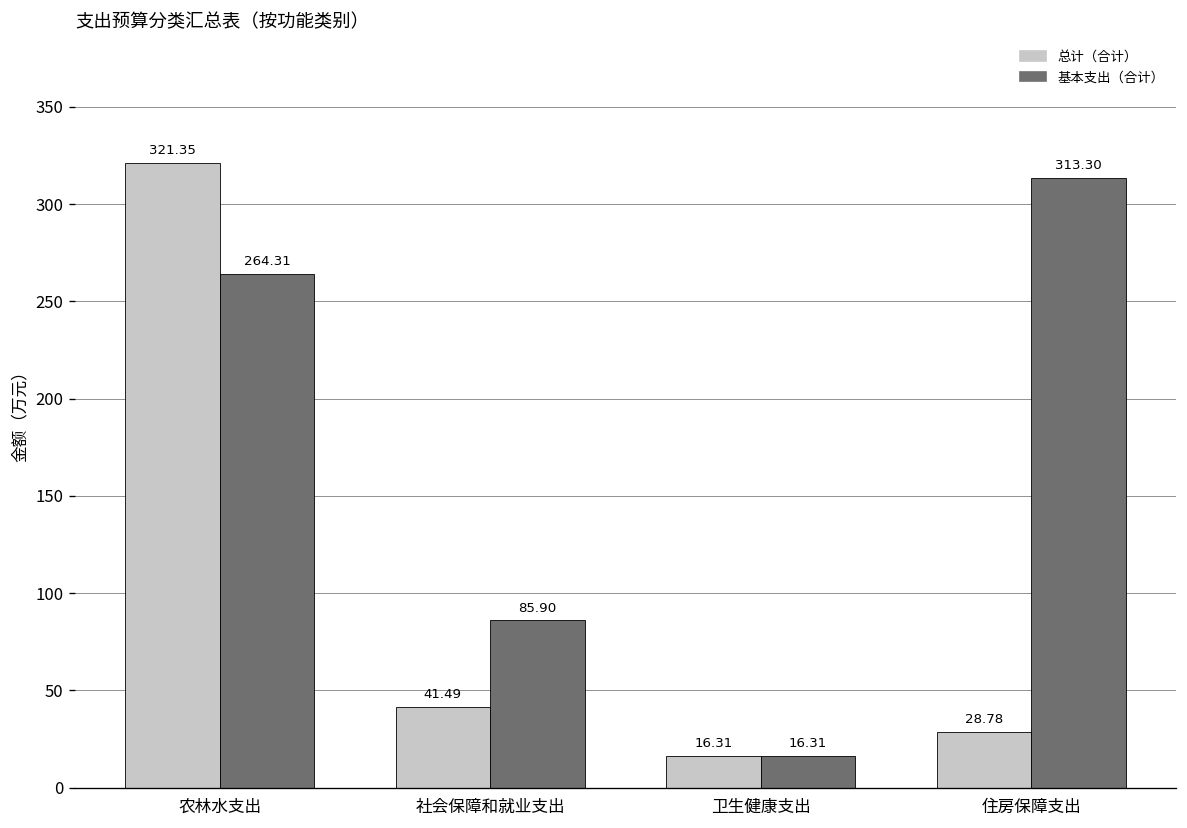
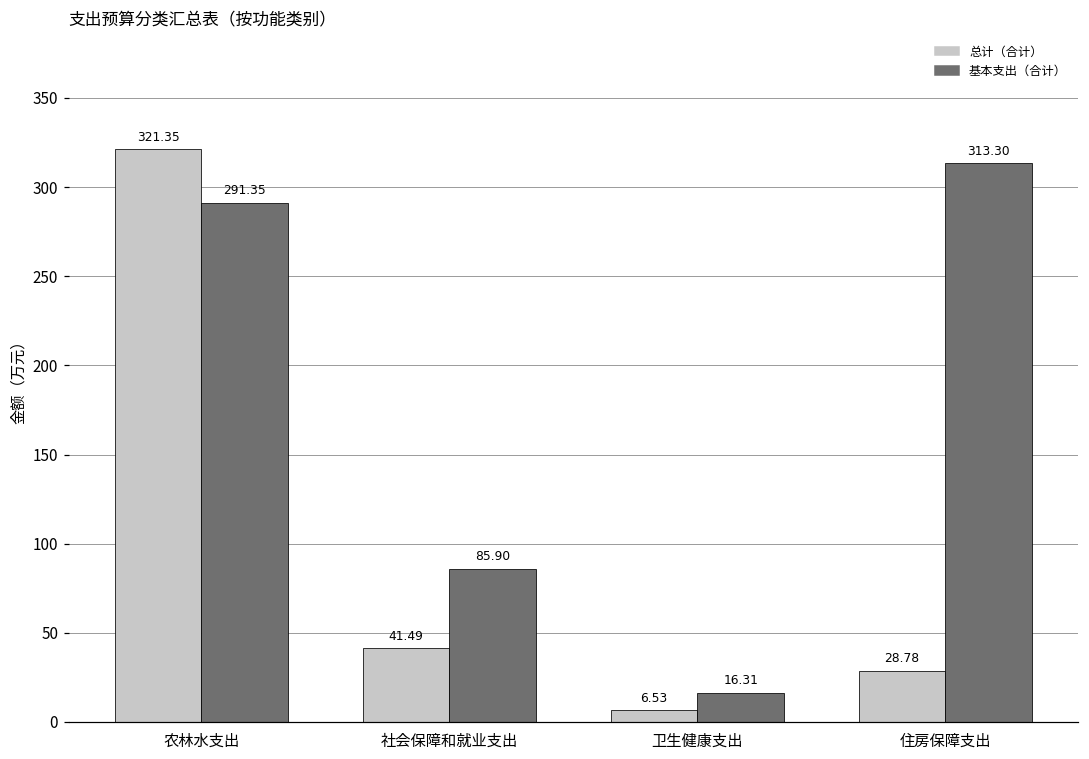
基本支出（合计）, 农林水支出: 264.31 -> 291.35
总计（合计）, 卫生健康支出: 16.31 -> 6.53
